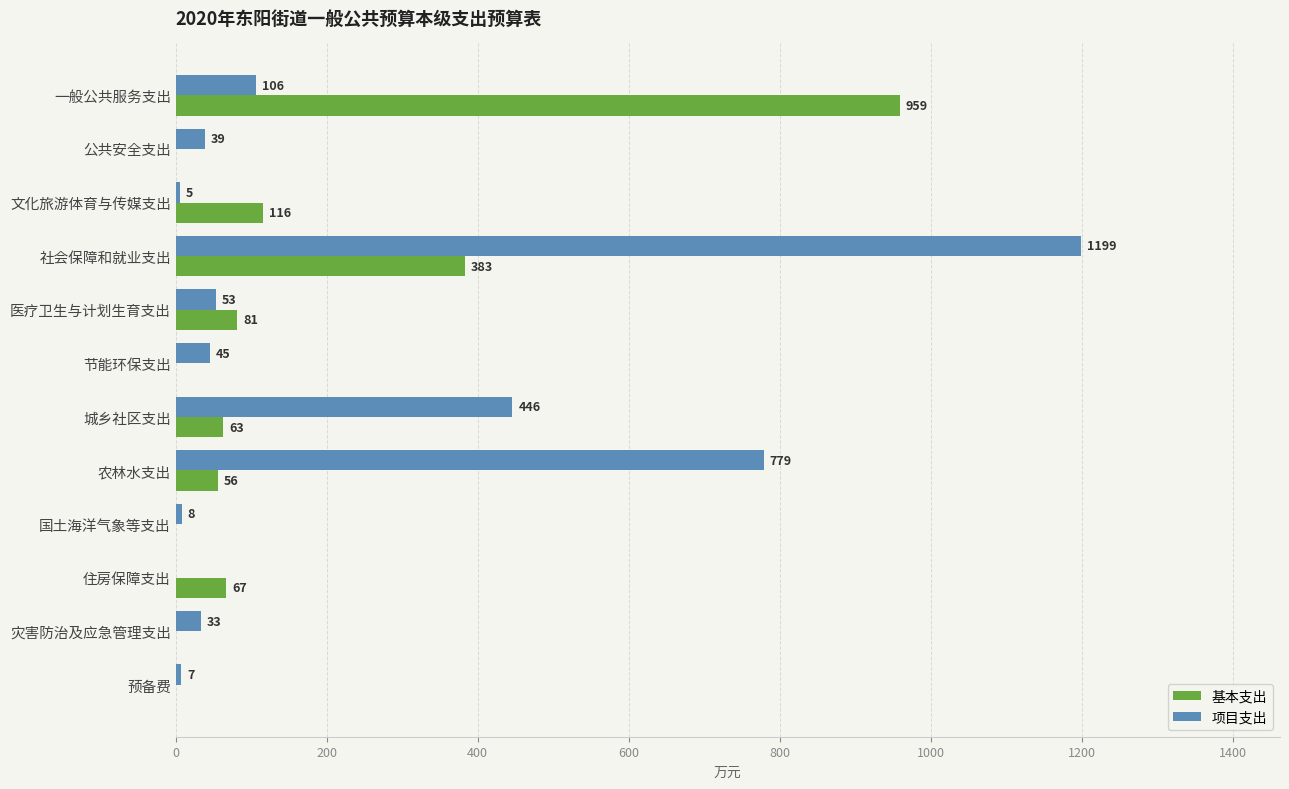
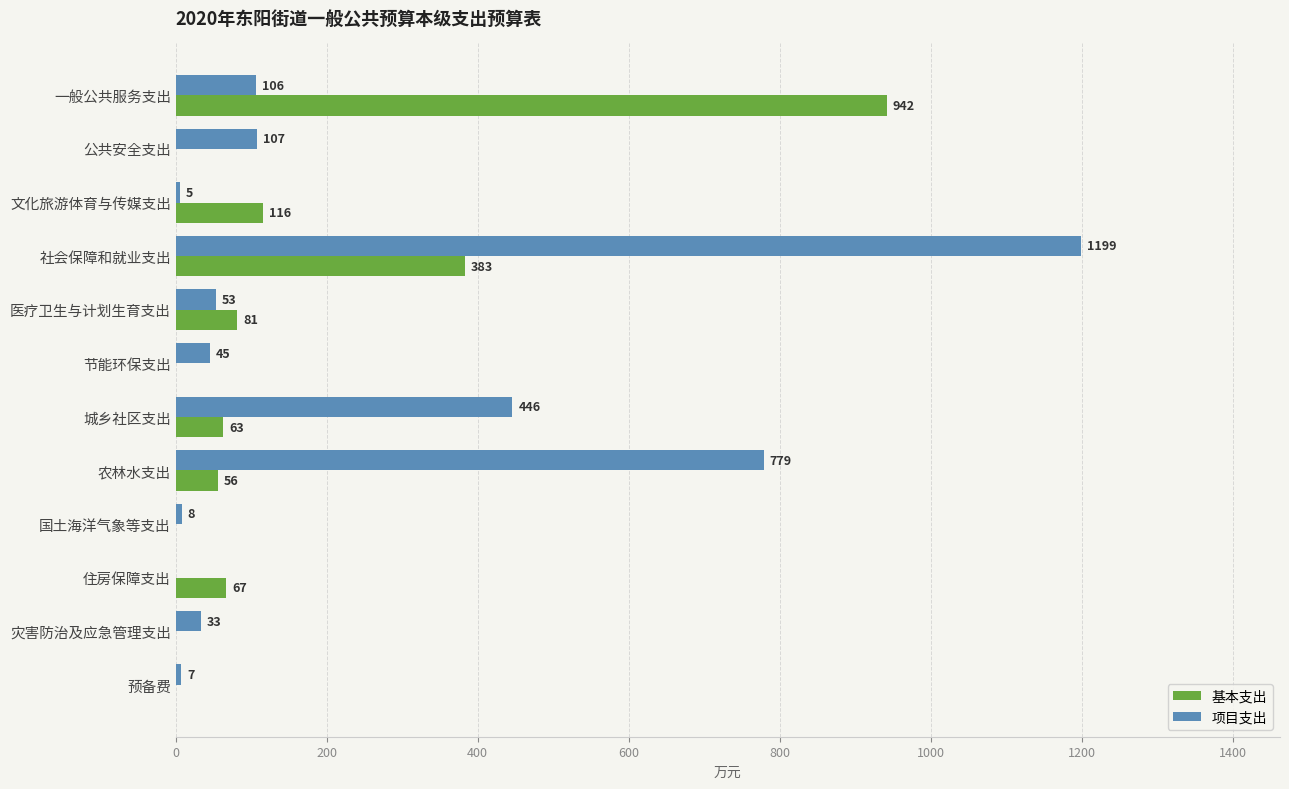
基本支出, 一般公共服务支出: 959 -> 942
项目支出, 公共安全支出: 39 -> 107
